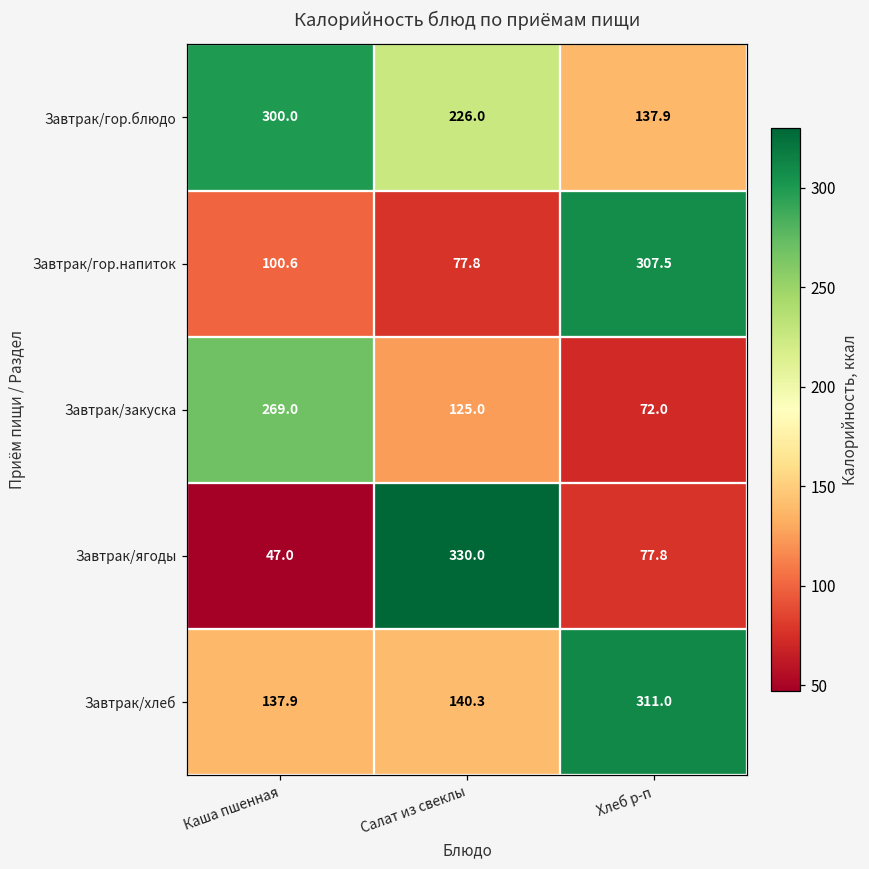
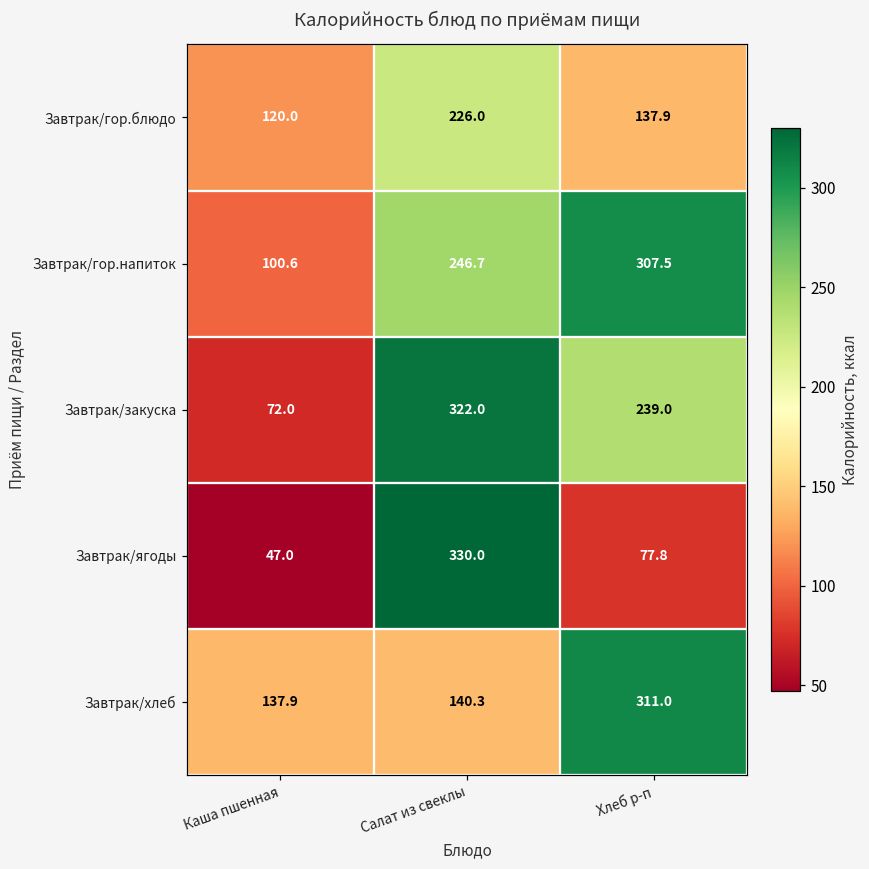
Завтрак/гор.блюдо, Каша пшенная: 300.0 -> 120.0
Завтрак/гор.напиток, Салат из свеклы: 77.8 -> 246.7
Завтрак/закуска, Каша пшенная: 269.0 -> 72.0
Завтрак/закуска, Салат из свеклы: 125.0 -> 322.0
Завтрак/закуска, Хлеб р-п: 72.0 -> 239.0
